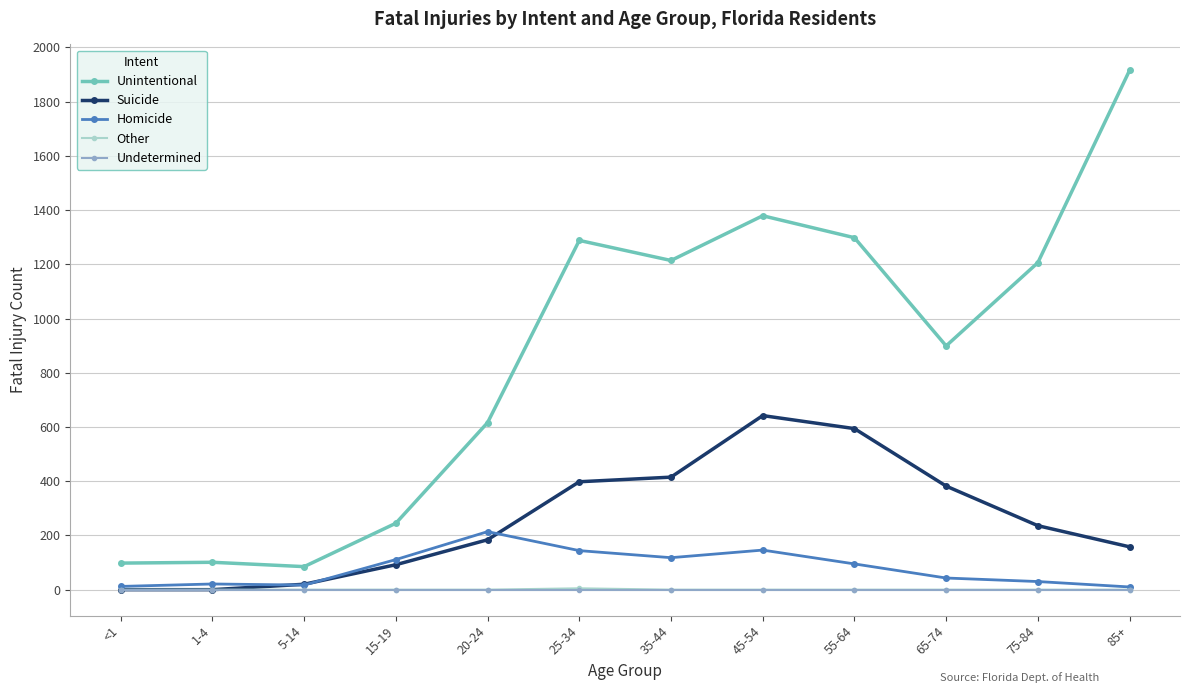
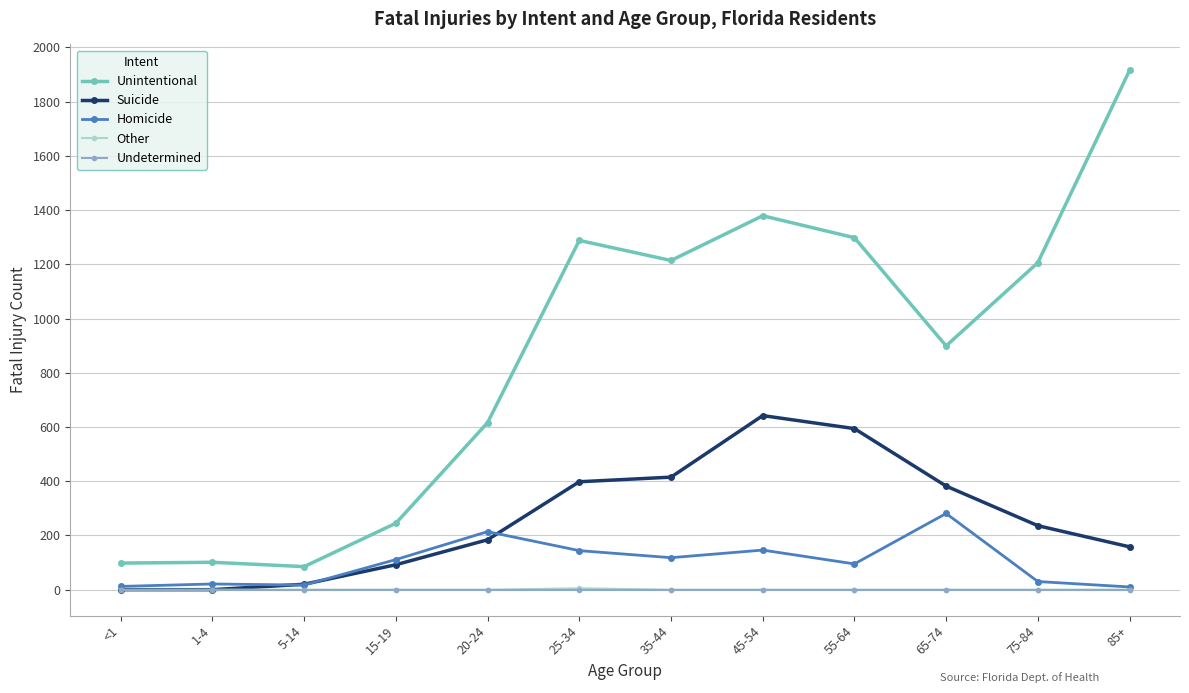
Homicide, 65-74: 40 -> 280
